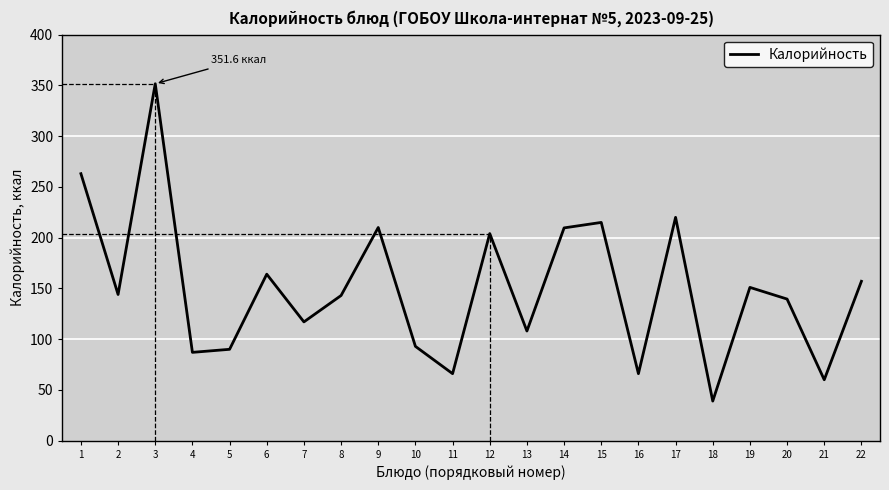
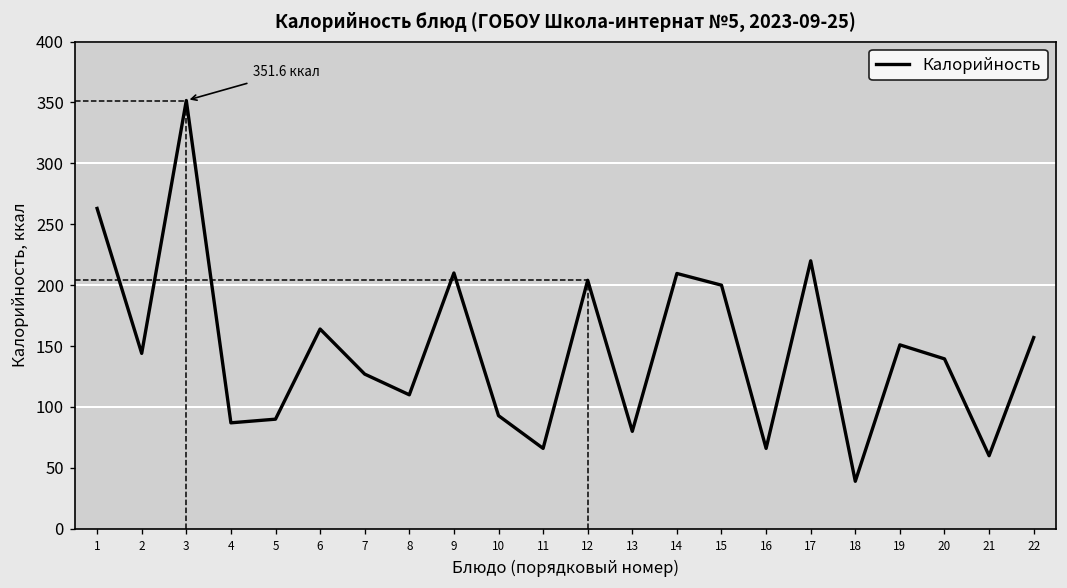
7: 117 -> 127
8: 143 -> 110
13: 108 -> 80
15: 215 -> 200
